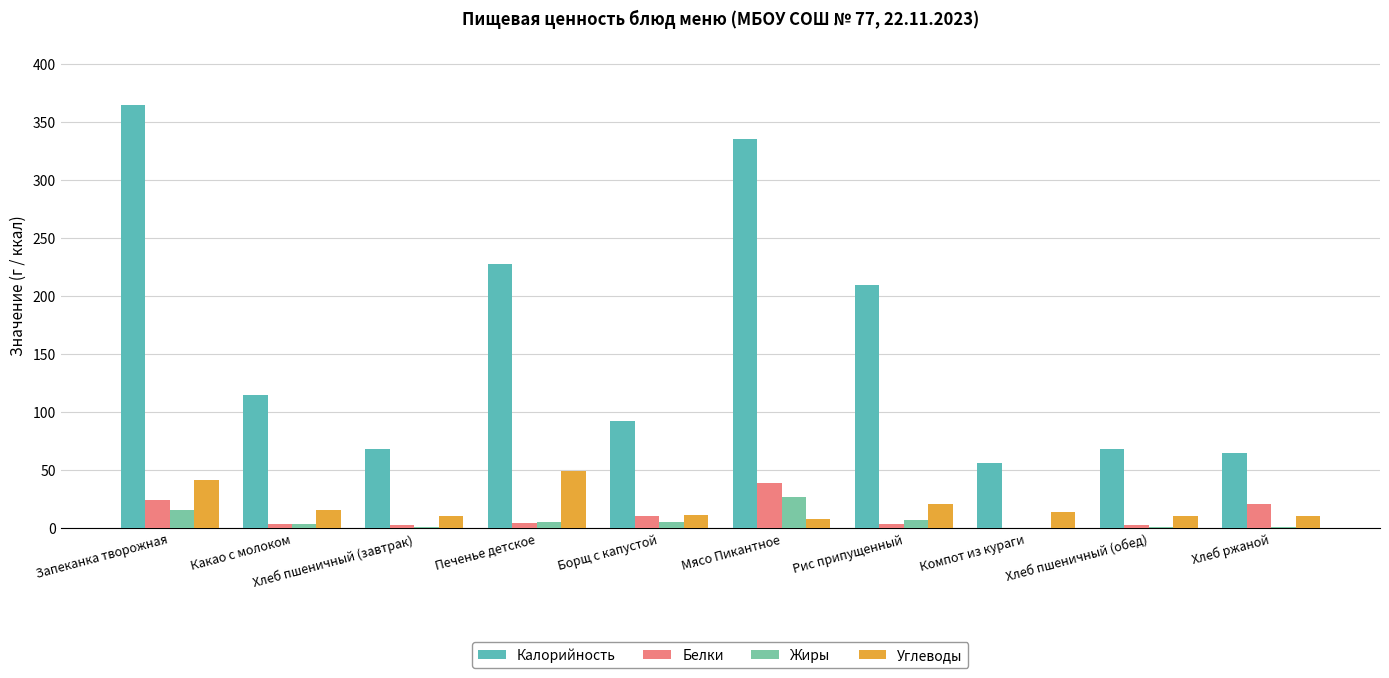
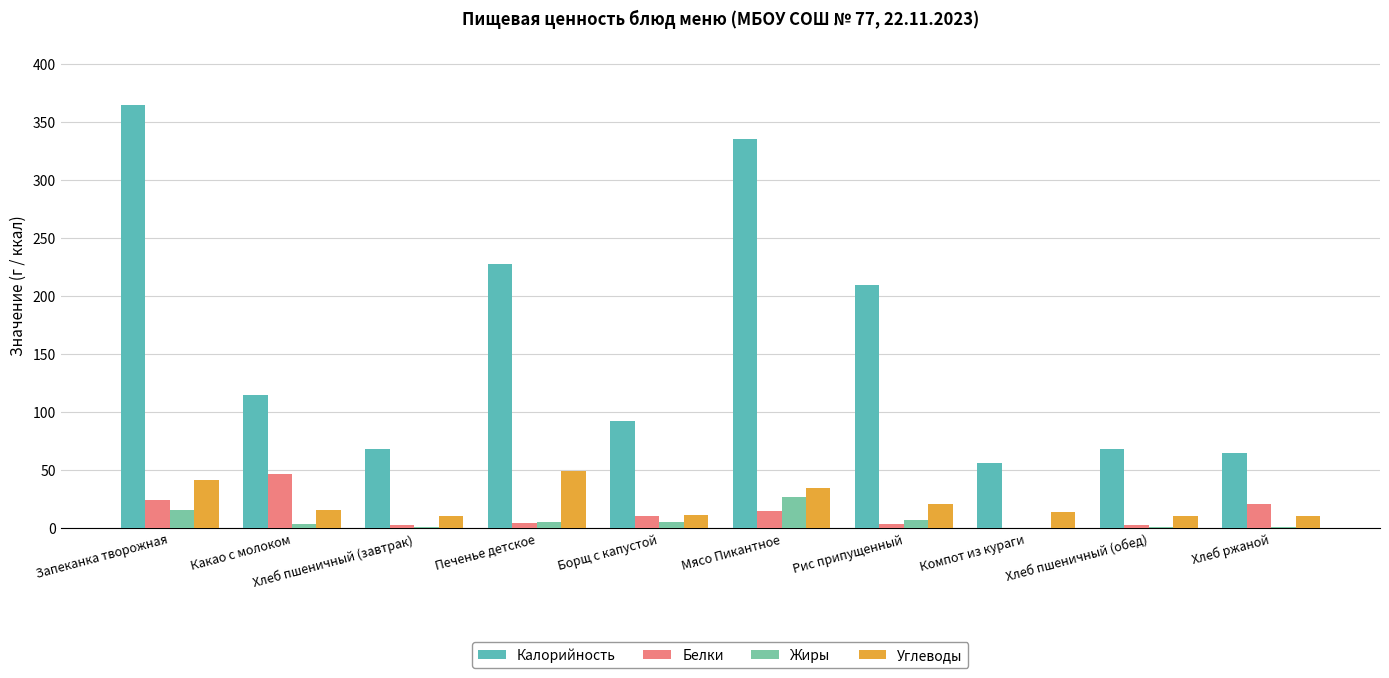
Белки, Какао с молоком: 4 -> 46
Белки, Мясо Пикантное: 39 -> 15
Углеводы, Мясо Пикантное: 8 -> 34
